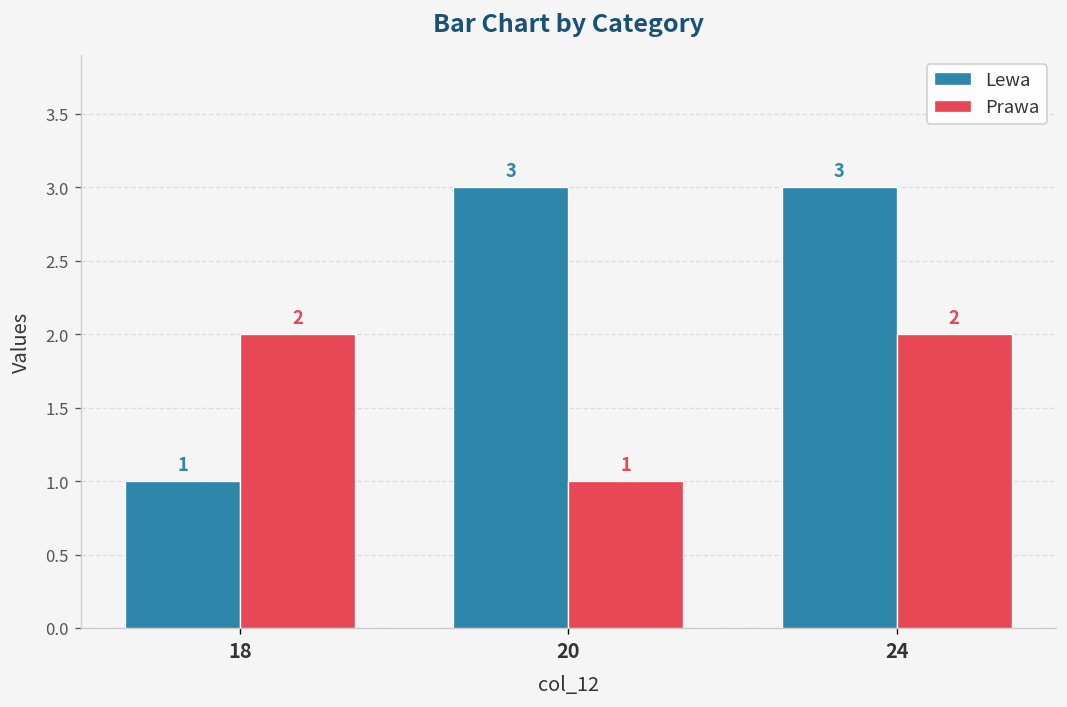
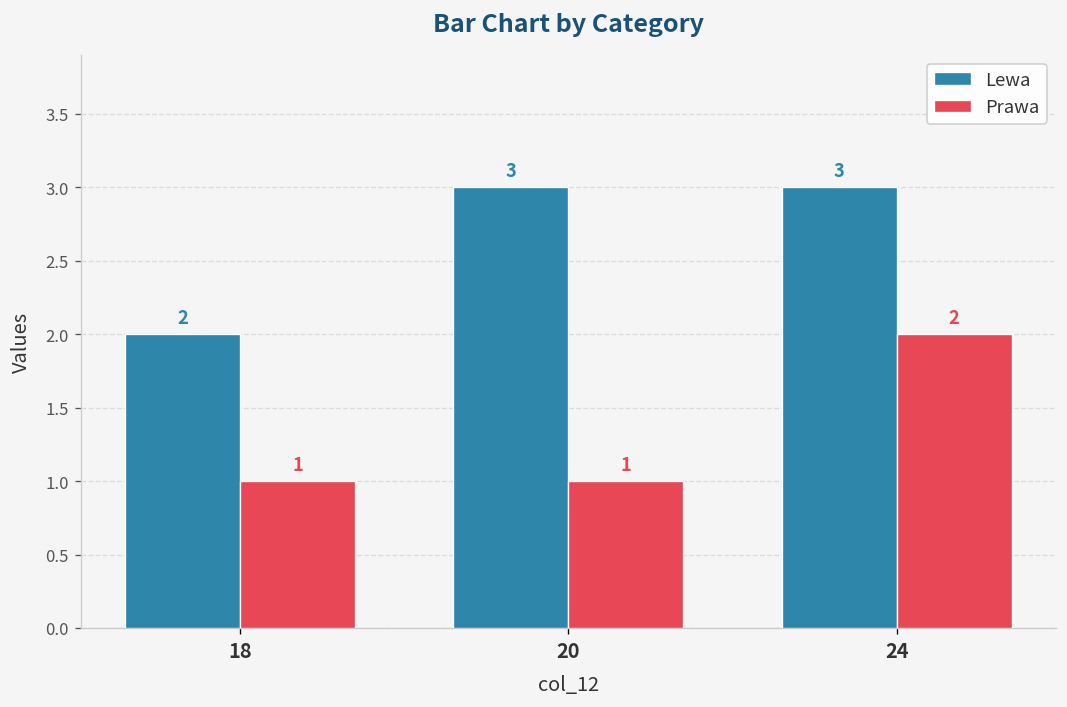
Lewa, 18: 1 -> 2
Prawa, 18: 2 -> 1
